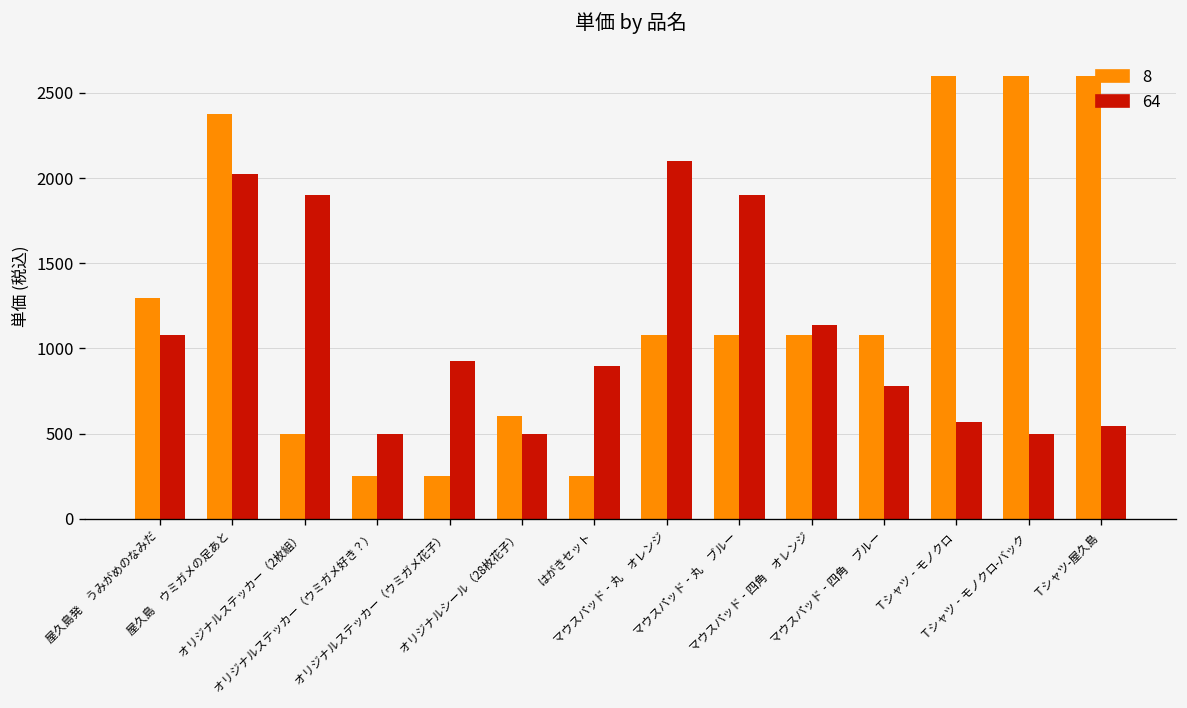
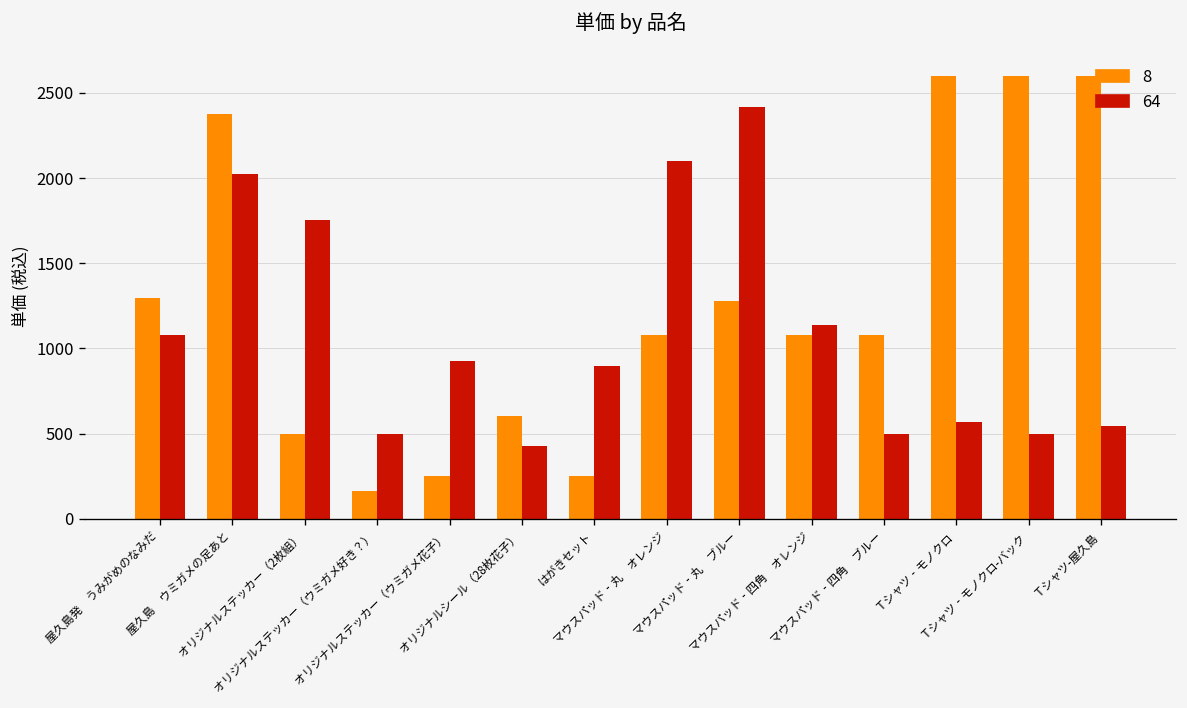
64, オリジナルステッカー（2枚組）: 1900 -> 1760
8, オリジナルステッカー（ウミガメ好き？）: 250 -> 160
64, オリジナルシール（28枚花子）: 500 -> 430
8, マウスパッド‐丸 ブルー: 1080 -> 1280
64, マウスパッド‐丸 ブルー: 1900 -> 2420
64, マウスパッド‐四角 ブルー: 780 -> 500
